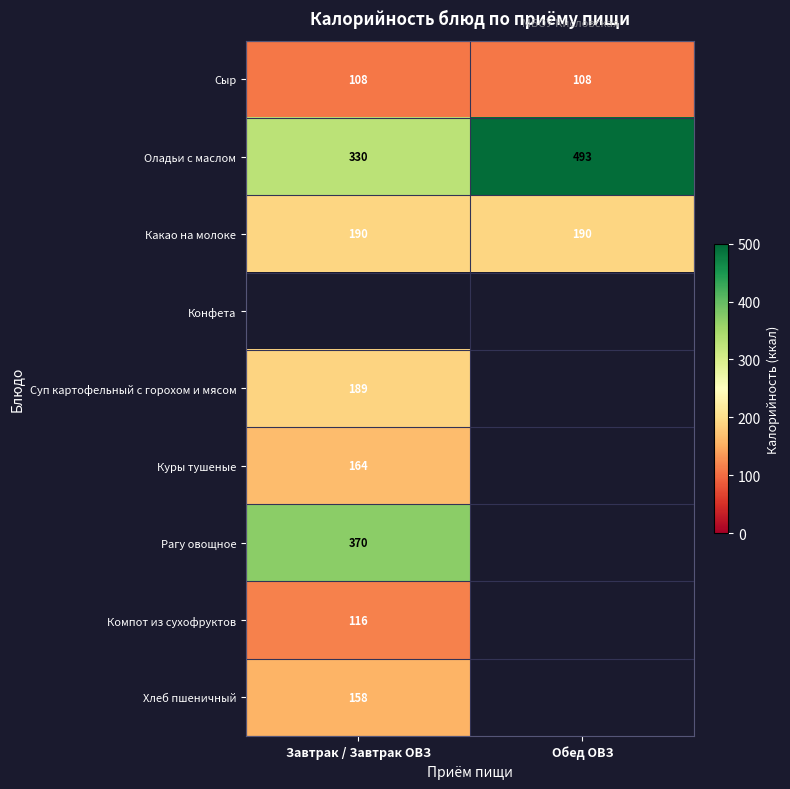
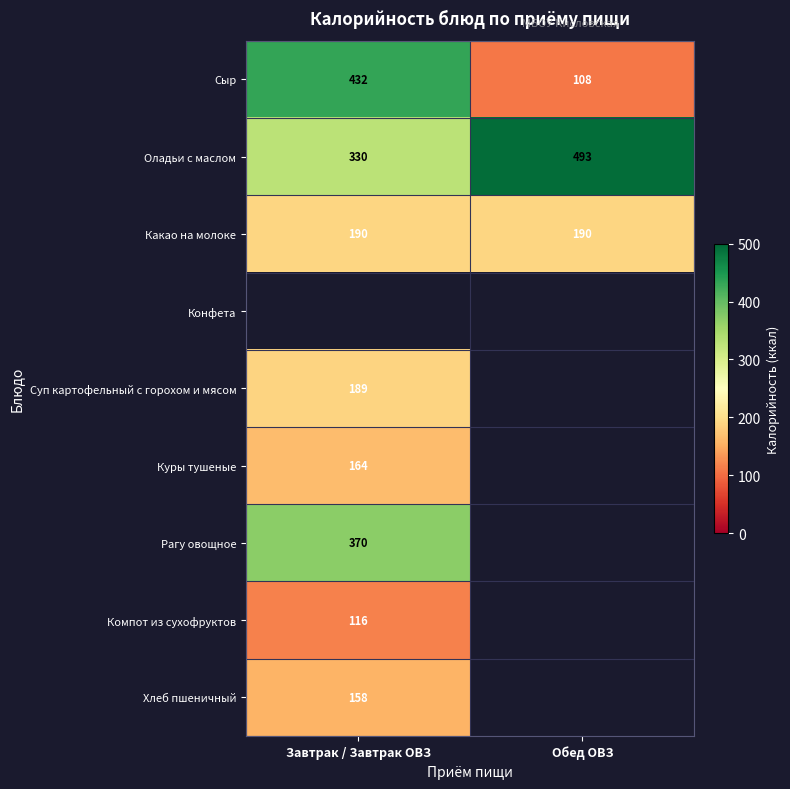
Сыр, Завтрак / Завтрак ОВЗ: 108 -> 432
